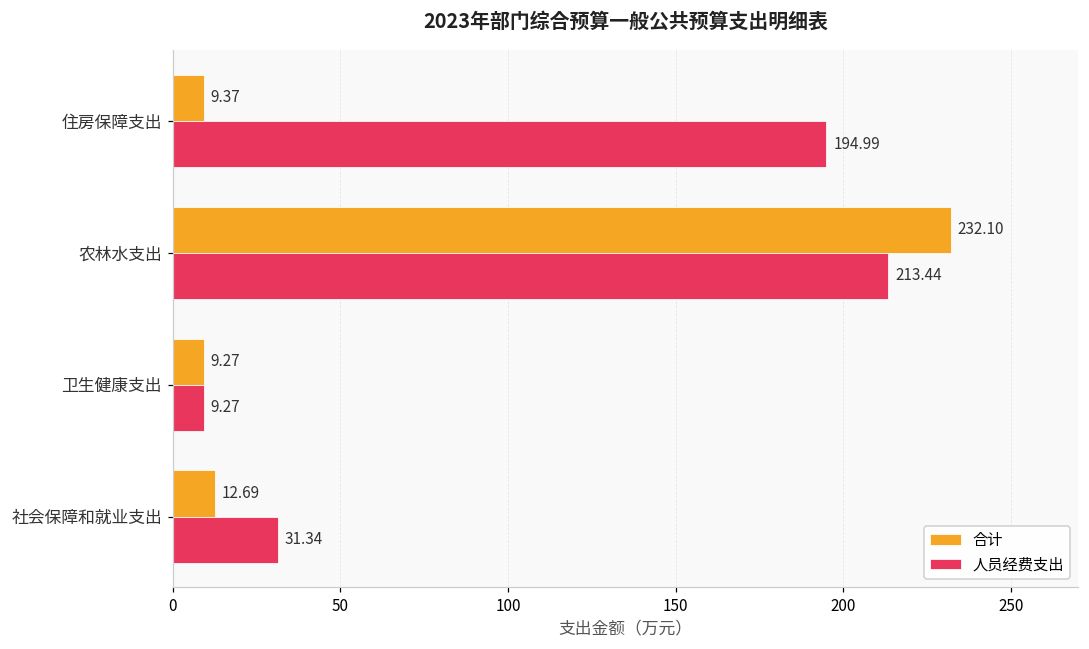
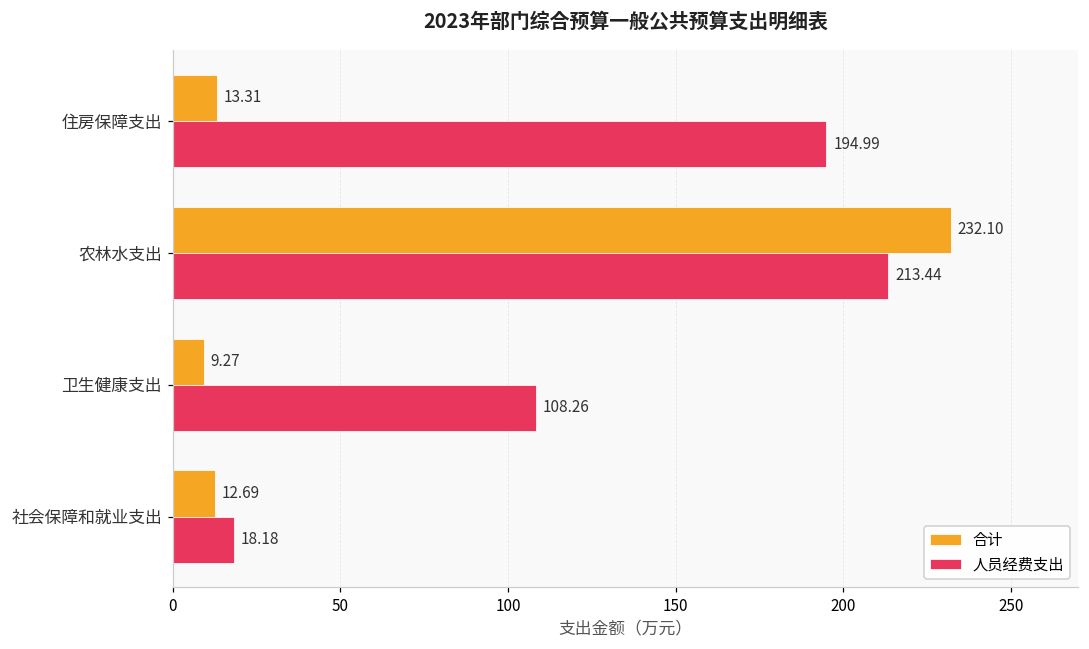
合计, 住房保障支出: 9.37 -> 13.31
人员经费支出, 卫生健康支出: 9.27 -> 108.26
人员经费支出, 社会保障和就业支出: 31.34 -> 18.18
